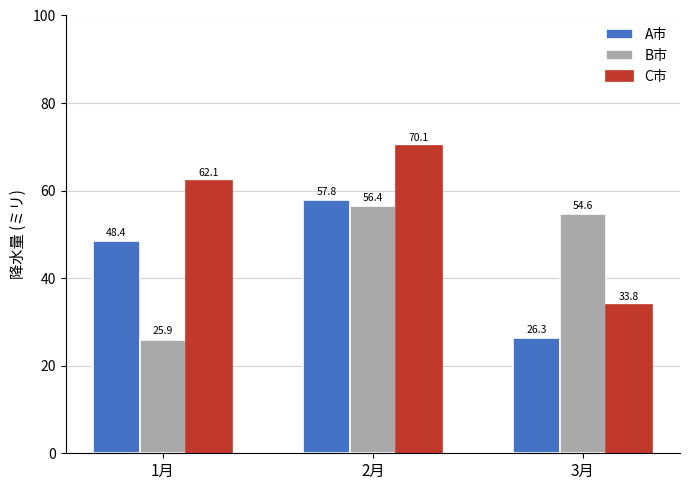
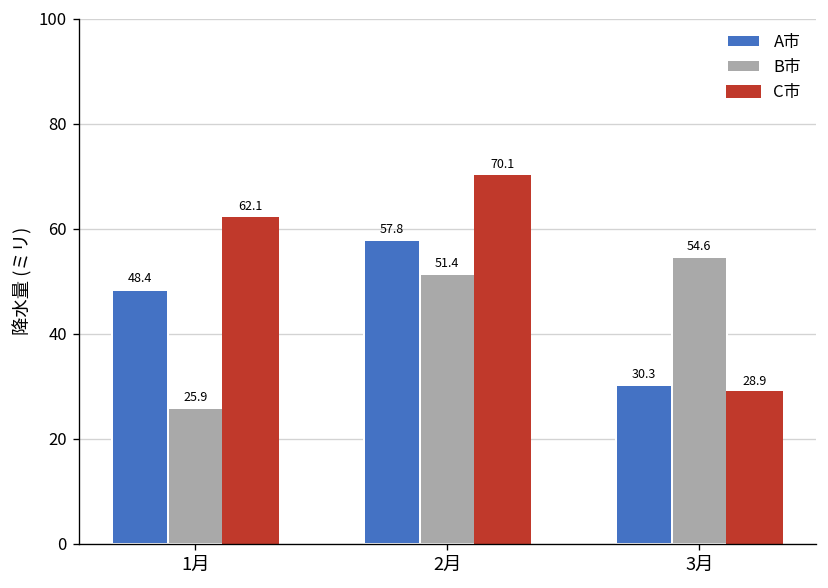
B市, 2月: 56.4 -> 51.4
A市, 3月: 26.3 -> 30.3
C市, 3月: 33.8 -> 28.9
